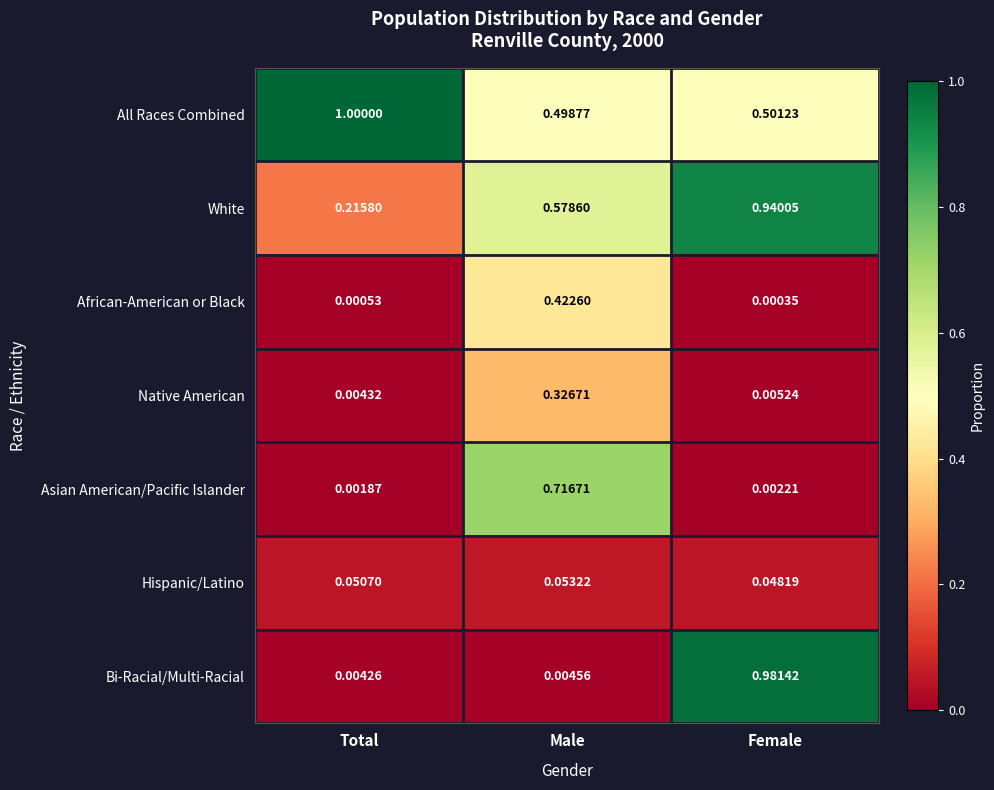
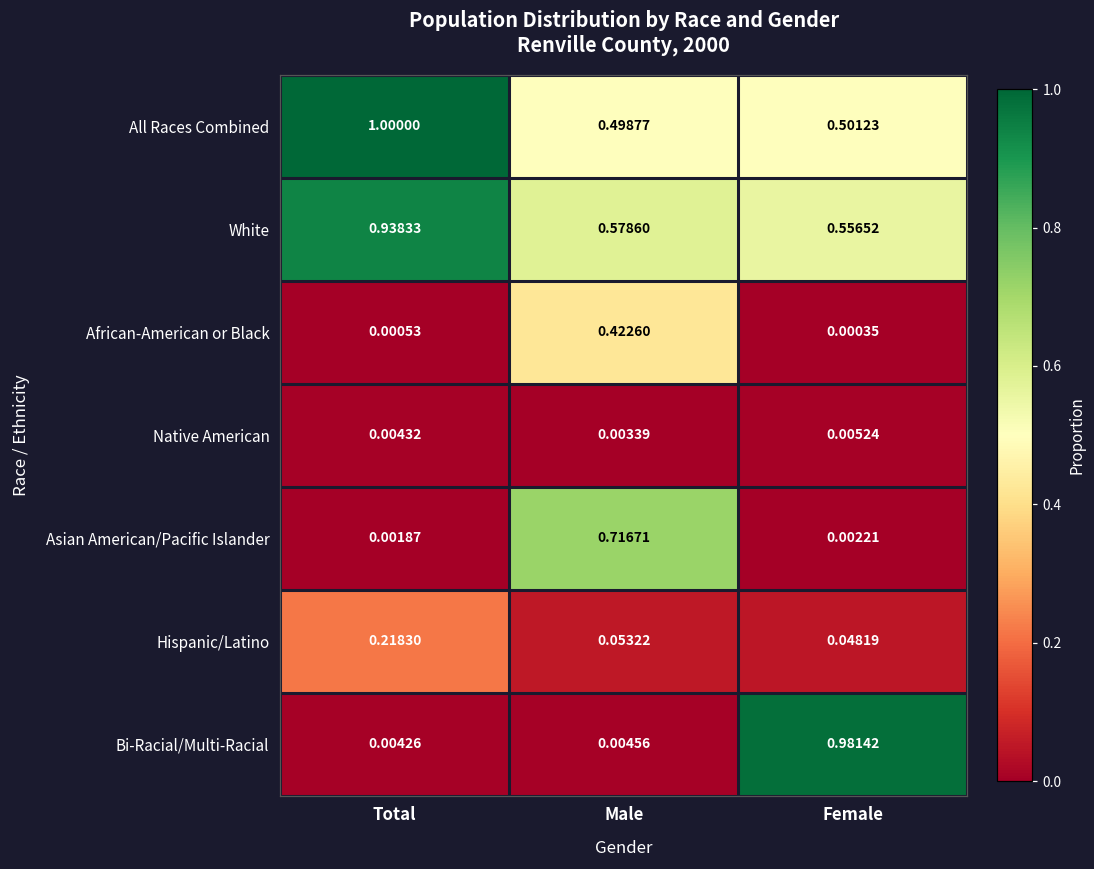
White, Total: 0.21580 -> 0.93833
White, Female: 0.94005 -> 0.55652
Native American, Male: 0.32671 -> 0.00339
Hispanic/Latino, Total: 0.05070 -> 0.21830
